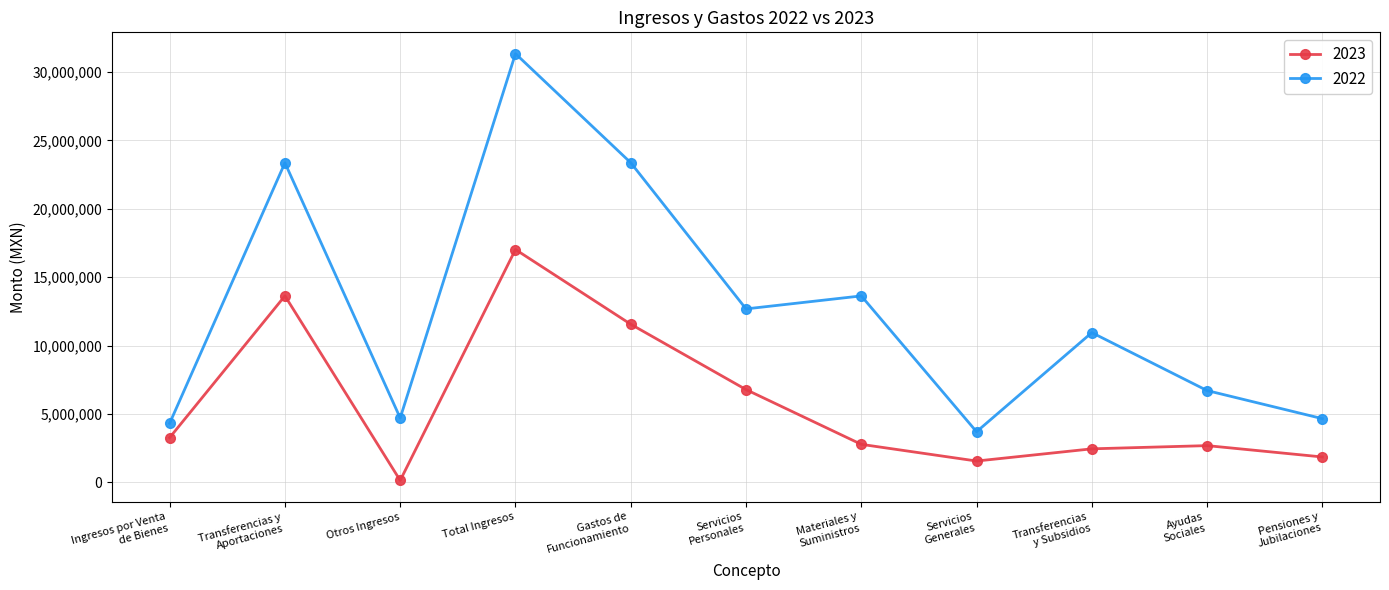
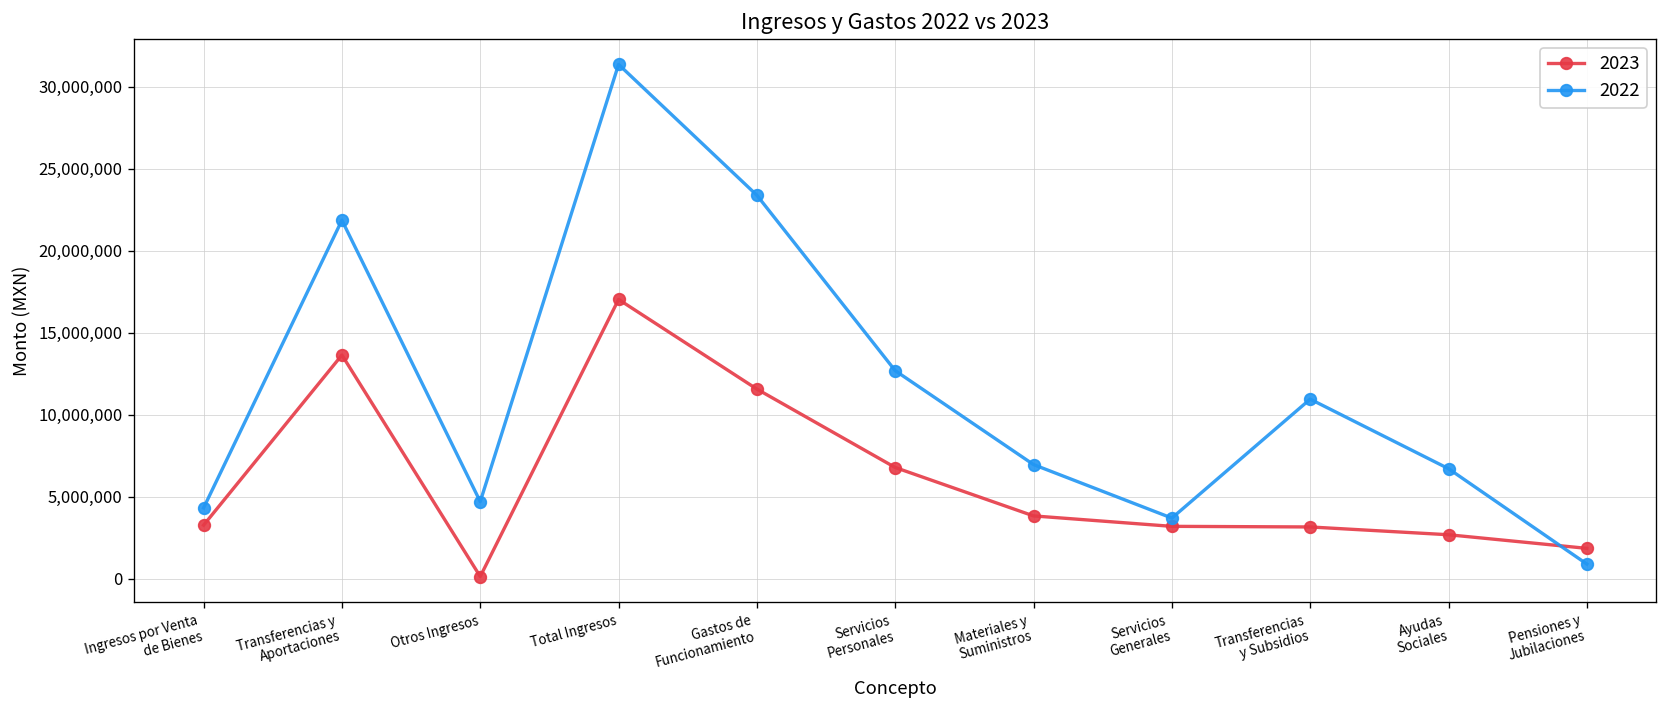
2022, Transferencias y Aportaciones: 23,400,000 -> 21,900,000
2023, Materiales y Suministros: 2,800,000 -> 3,800,000
2022, Materiales y Suministros: 13,600,000 -> 7,000,000
2023, Servicios Generales: 1,500,000 -> 3,200,000
2023, Transferencias y Subsidios: 2,400,000 -> 3,200,000
2022, Pensiones y Jubilaciones: 4,600,000 -> 900,000
